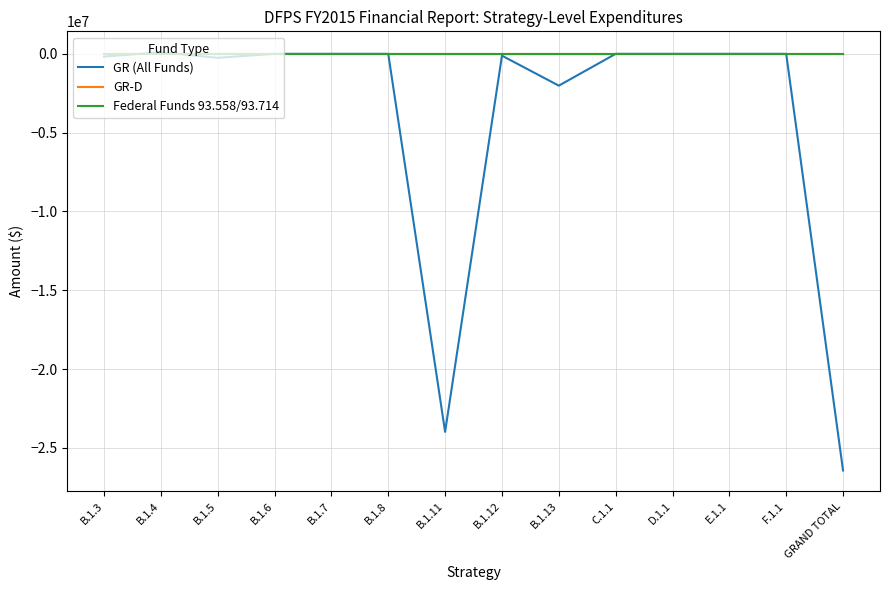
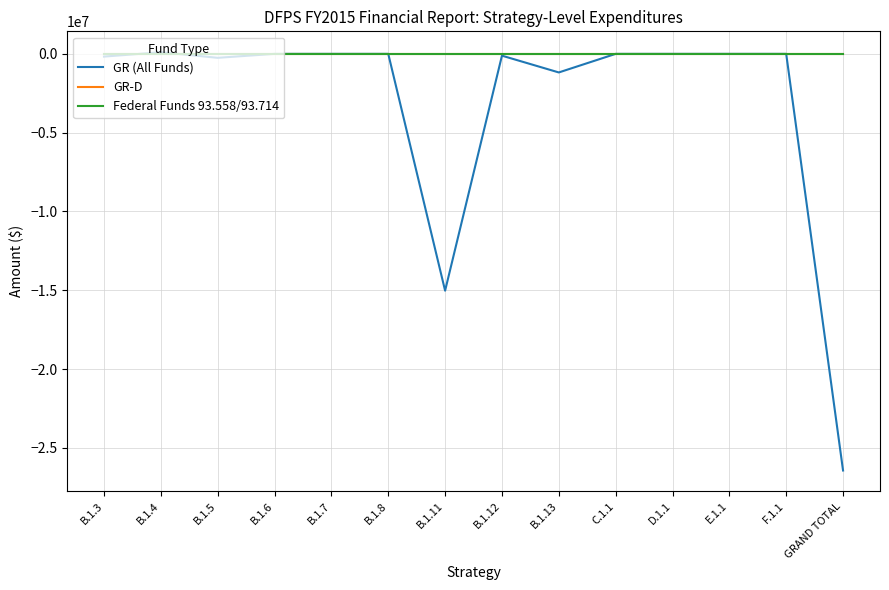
GR (All Funds), B.1.11: -24000000 -> -15000000
GR (All Funds), B.1.13: -2000000 -> -1200000
